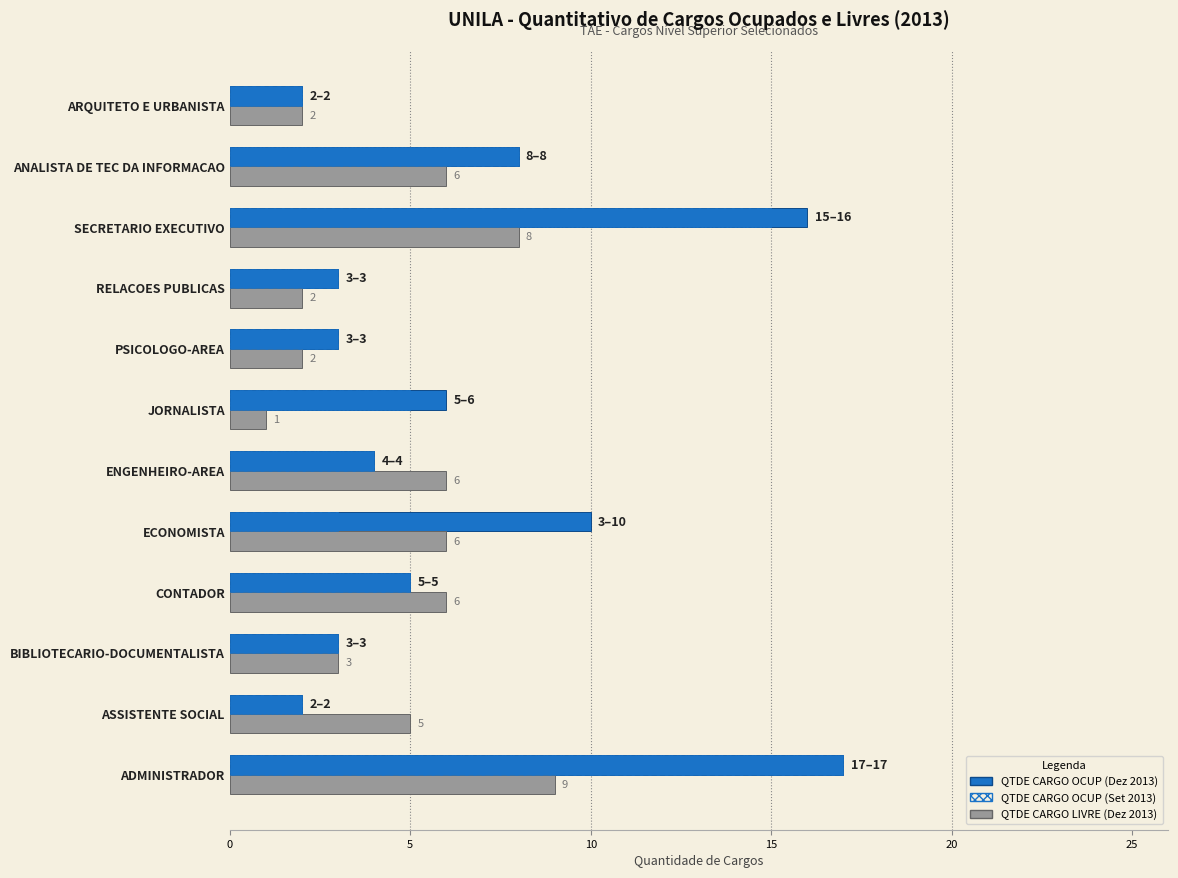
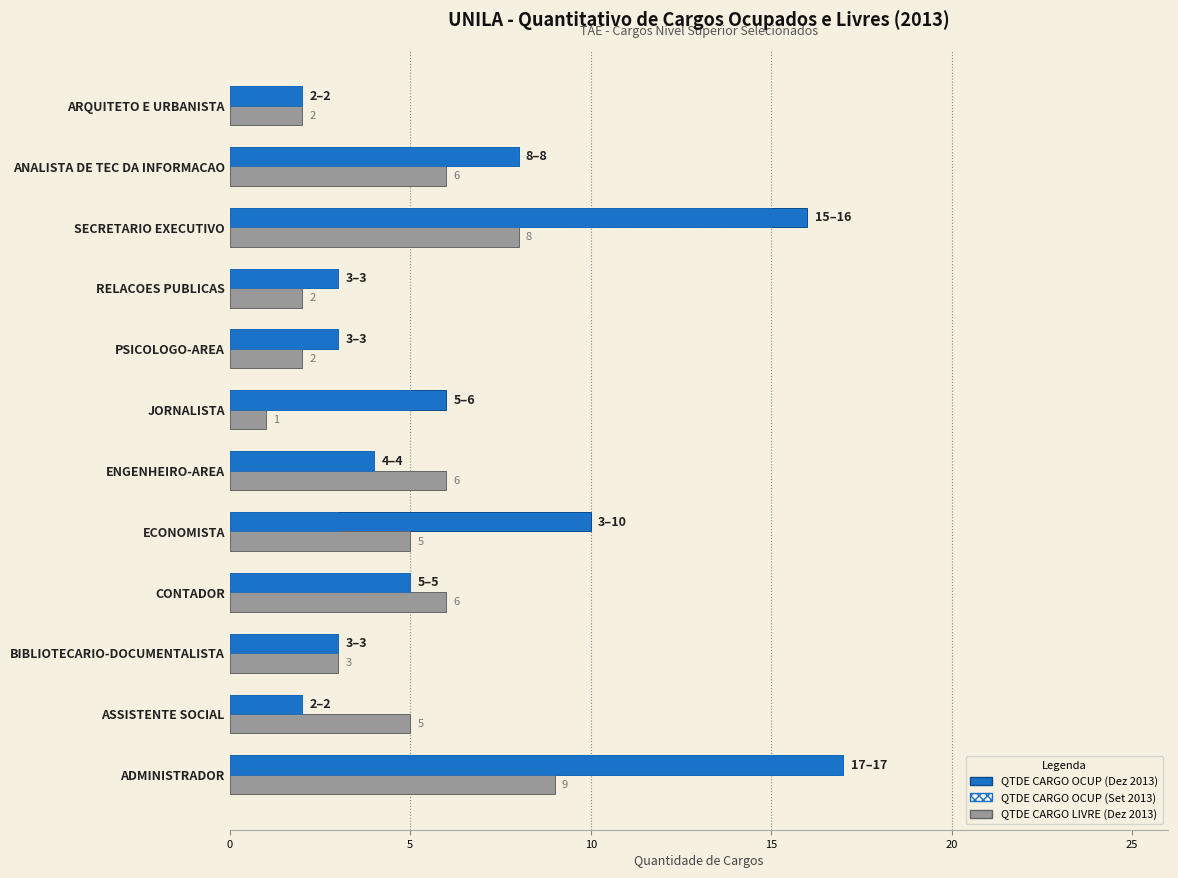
QTDE CARGO LIVRE (Dez 2013), ECONOMISTA: 6 -> 5
